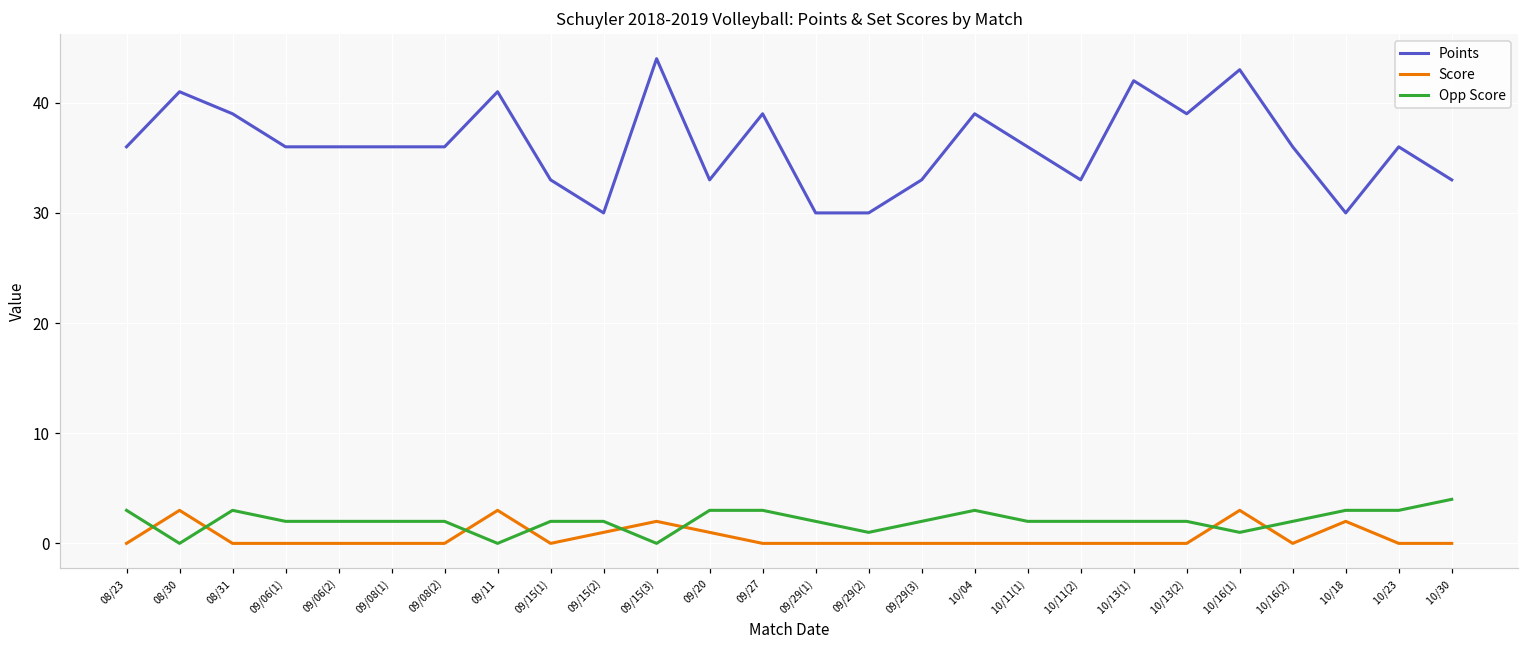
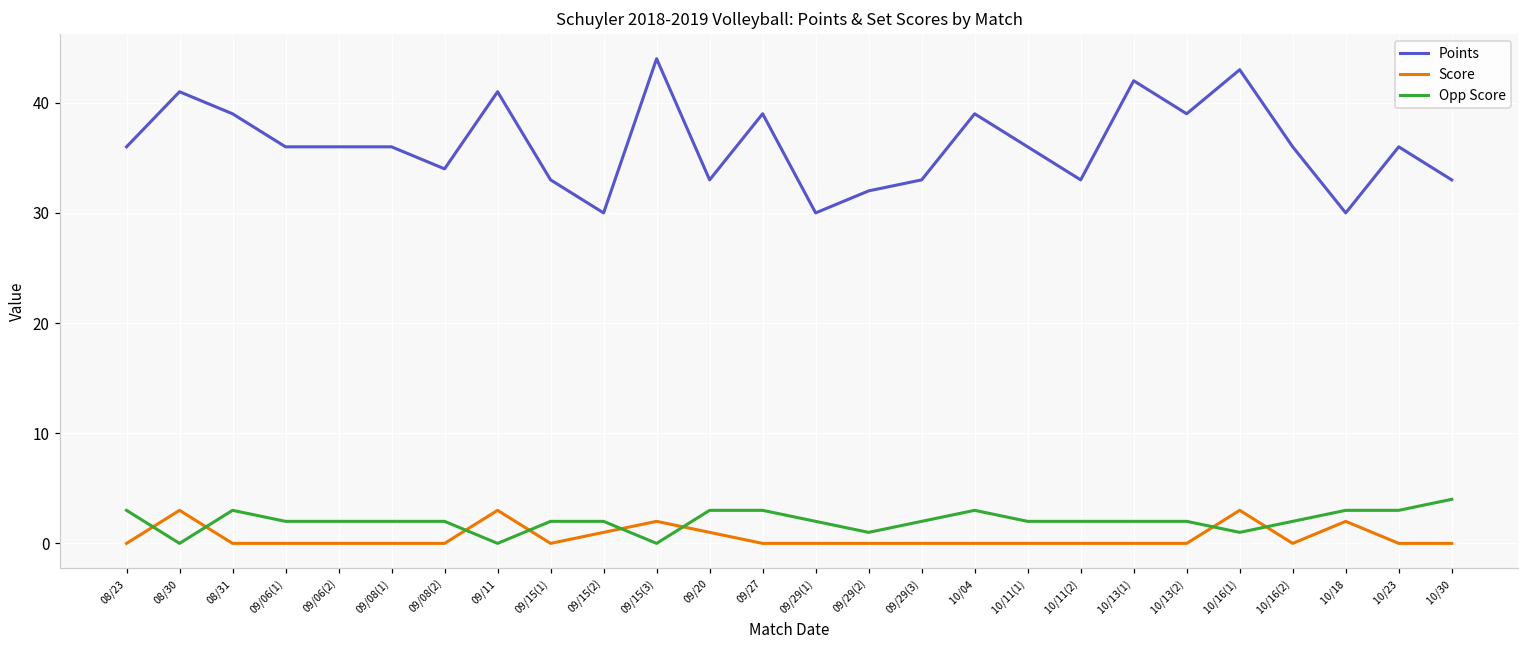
Points, 09/08(2): 36 -> 34
Points, 09/29(2): 30 -> 32
